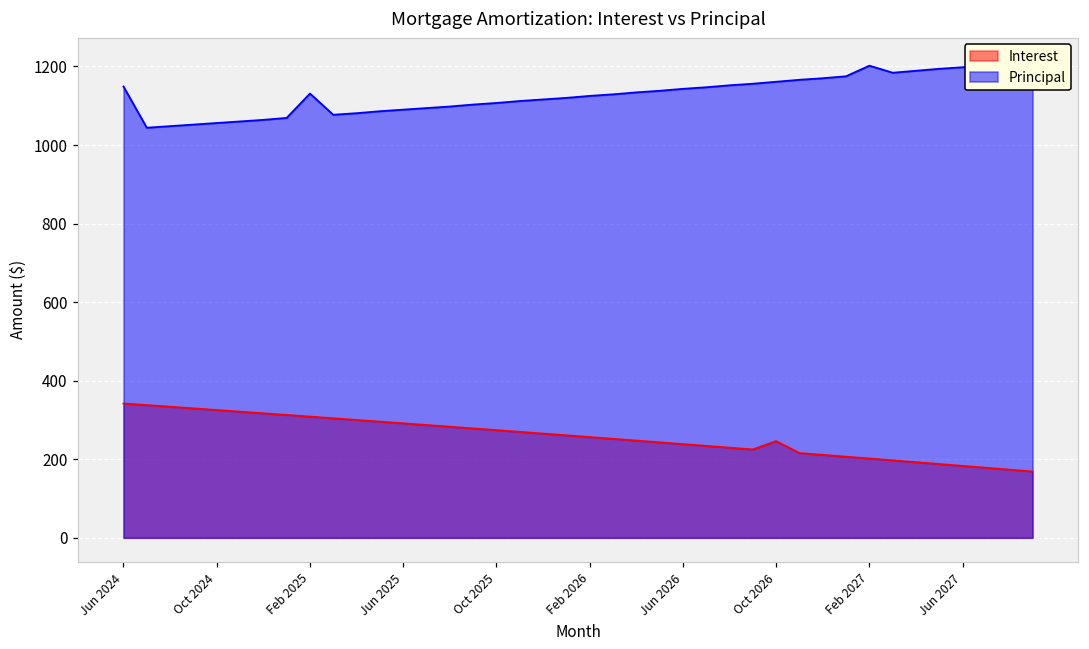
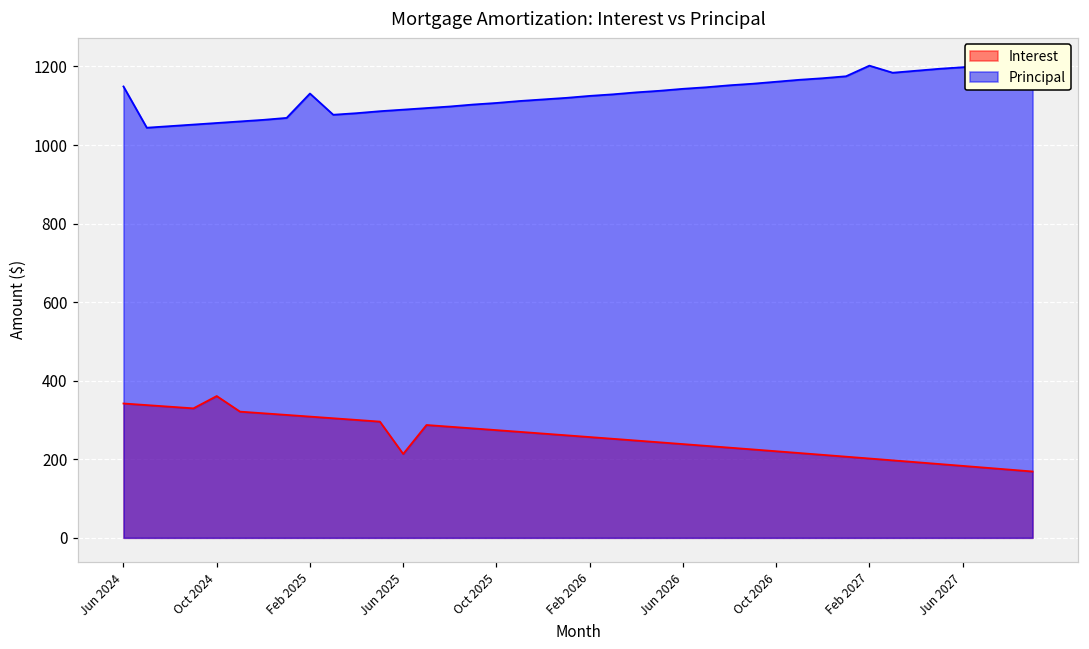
Interest, Oct 2024: 330 -> 360
Interest, Jun 2025: 290 -> 210
Interest, Oct 2026: 250 -> 220
